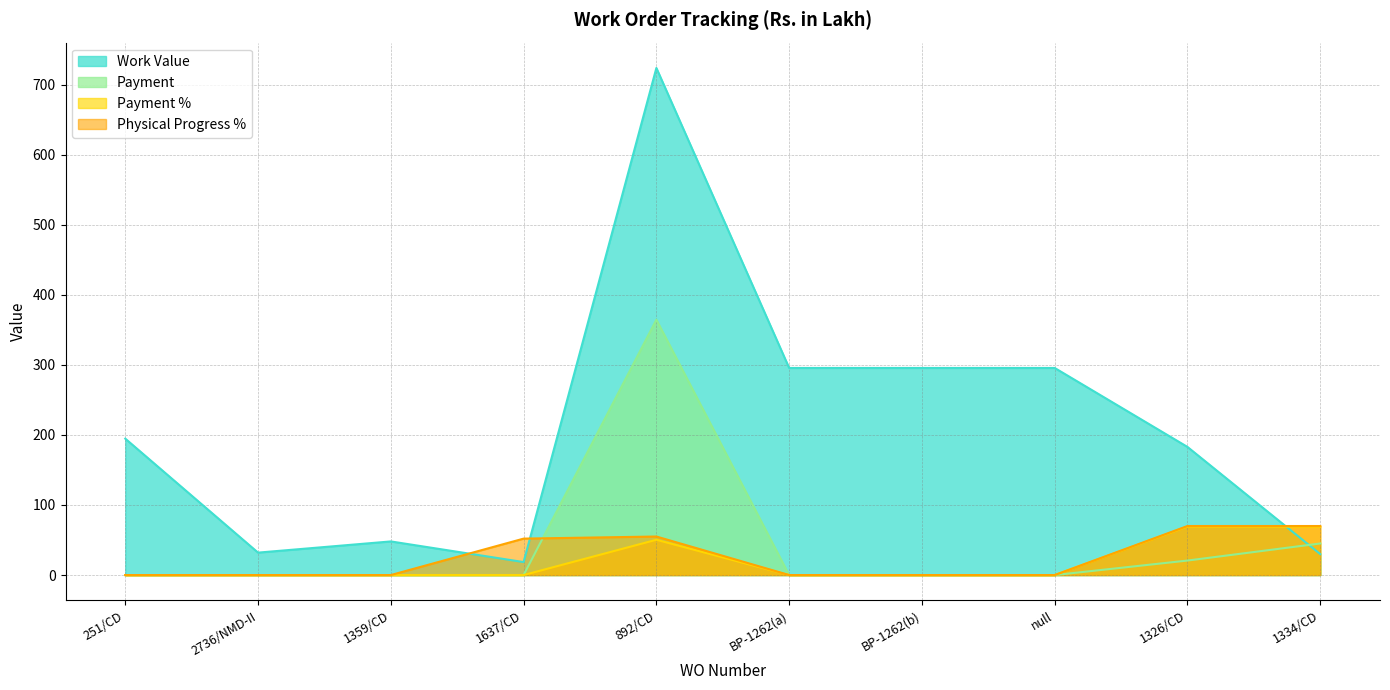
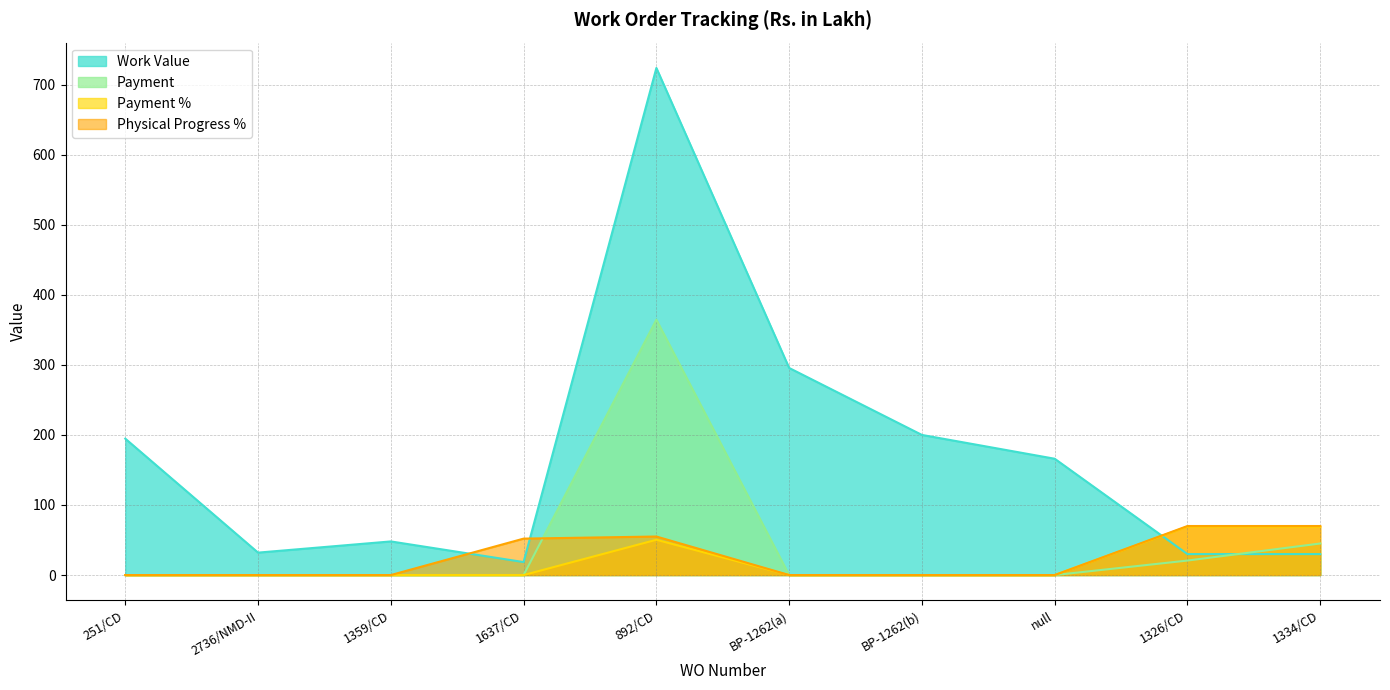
Work Value, BP-1262(b): 300 -> 200
Work Value, null: 300 -> 170
Work Value, 1326/CD: 180 -> 30
